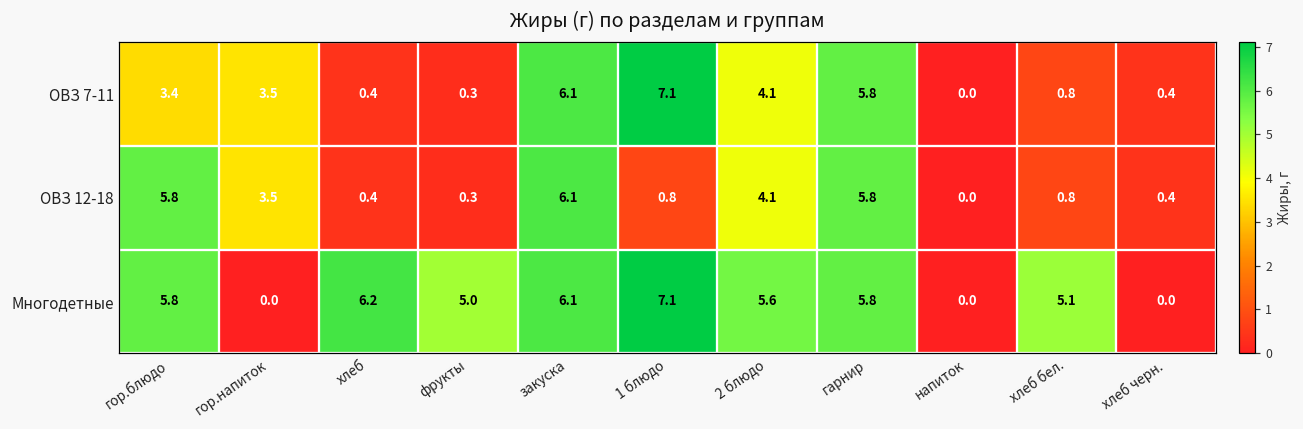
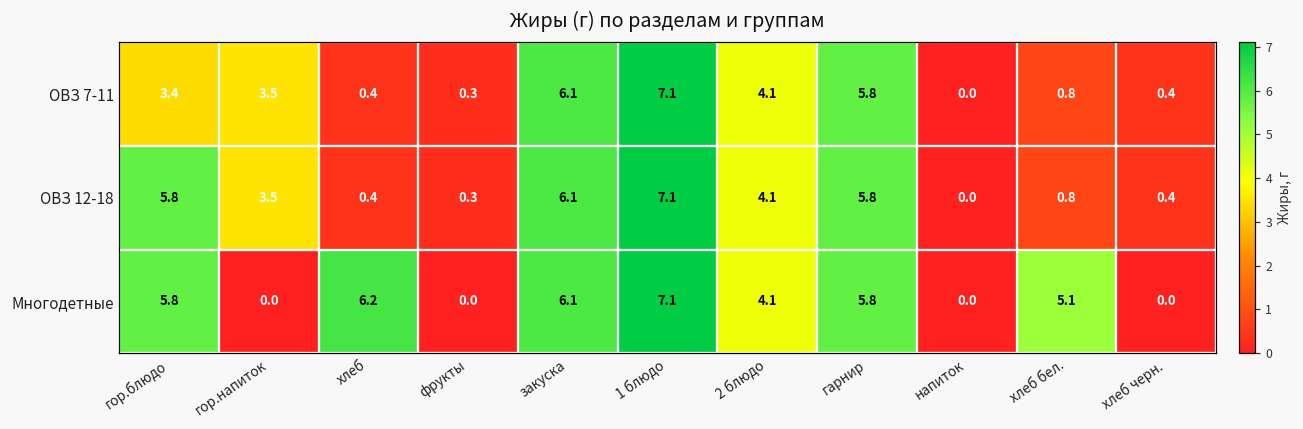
ОВЗ 12-18, 1 блюдо: 0.8 -> 7.1
Многодетные, фрукты: 5.0 -> 0.0
Многодетные, 2 блюдо: 5.6 -> 4.1
